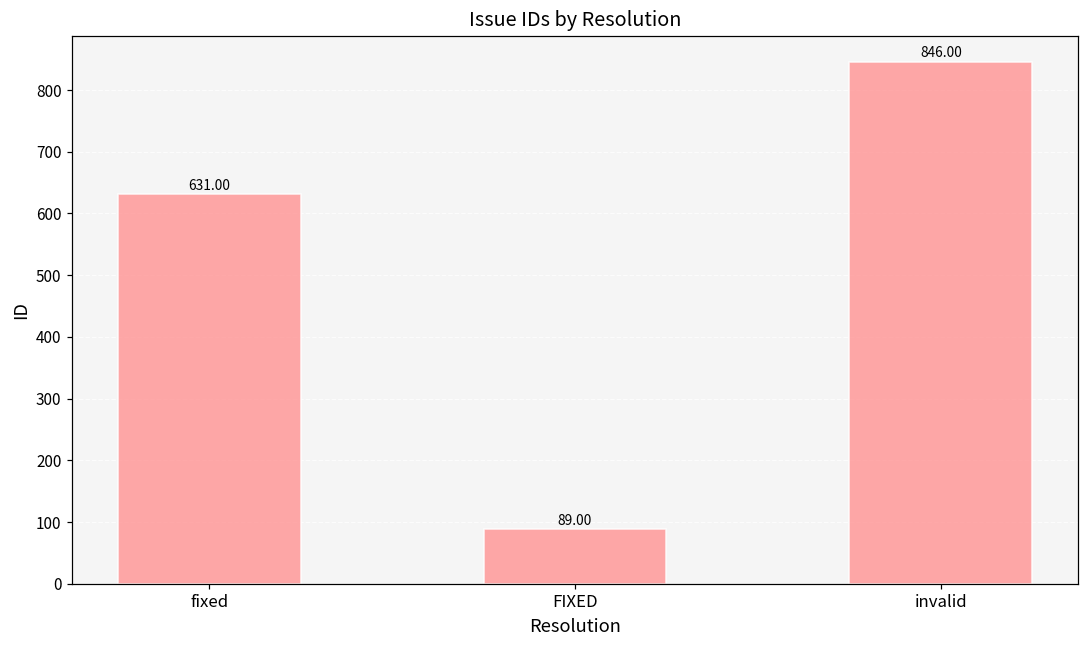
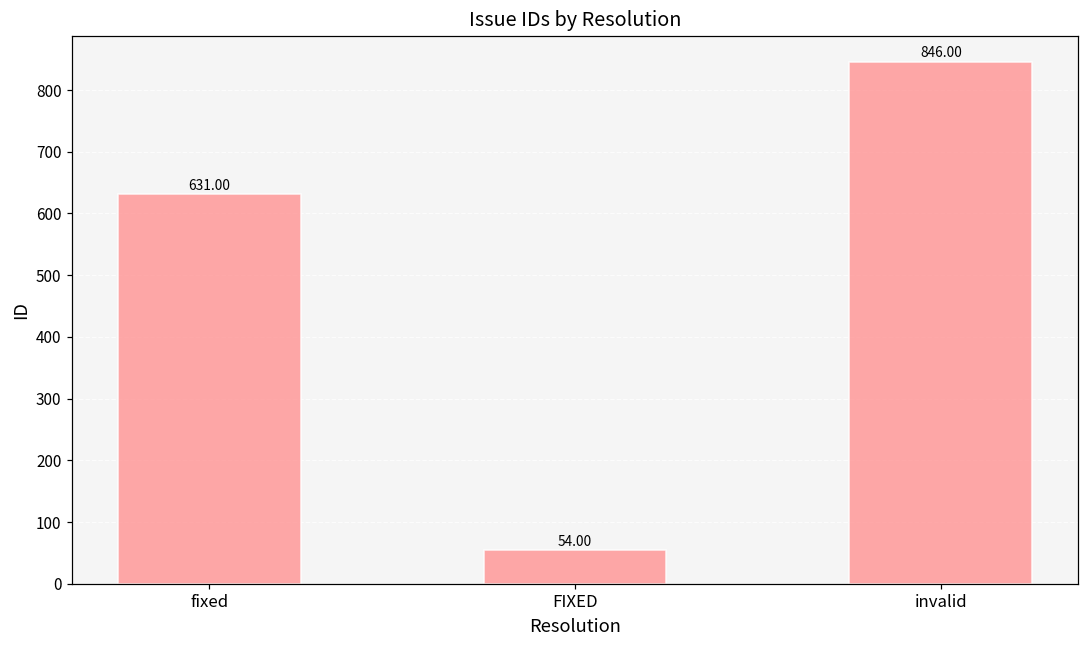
FIXED: 89.00 -> 54.00
